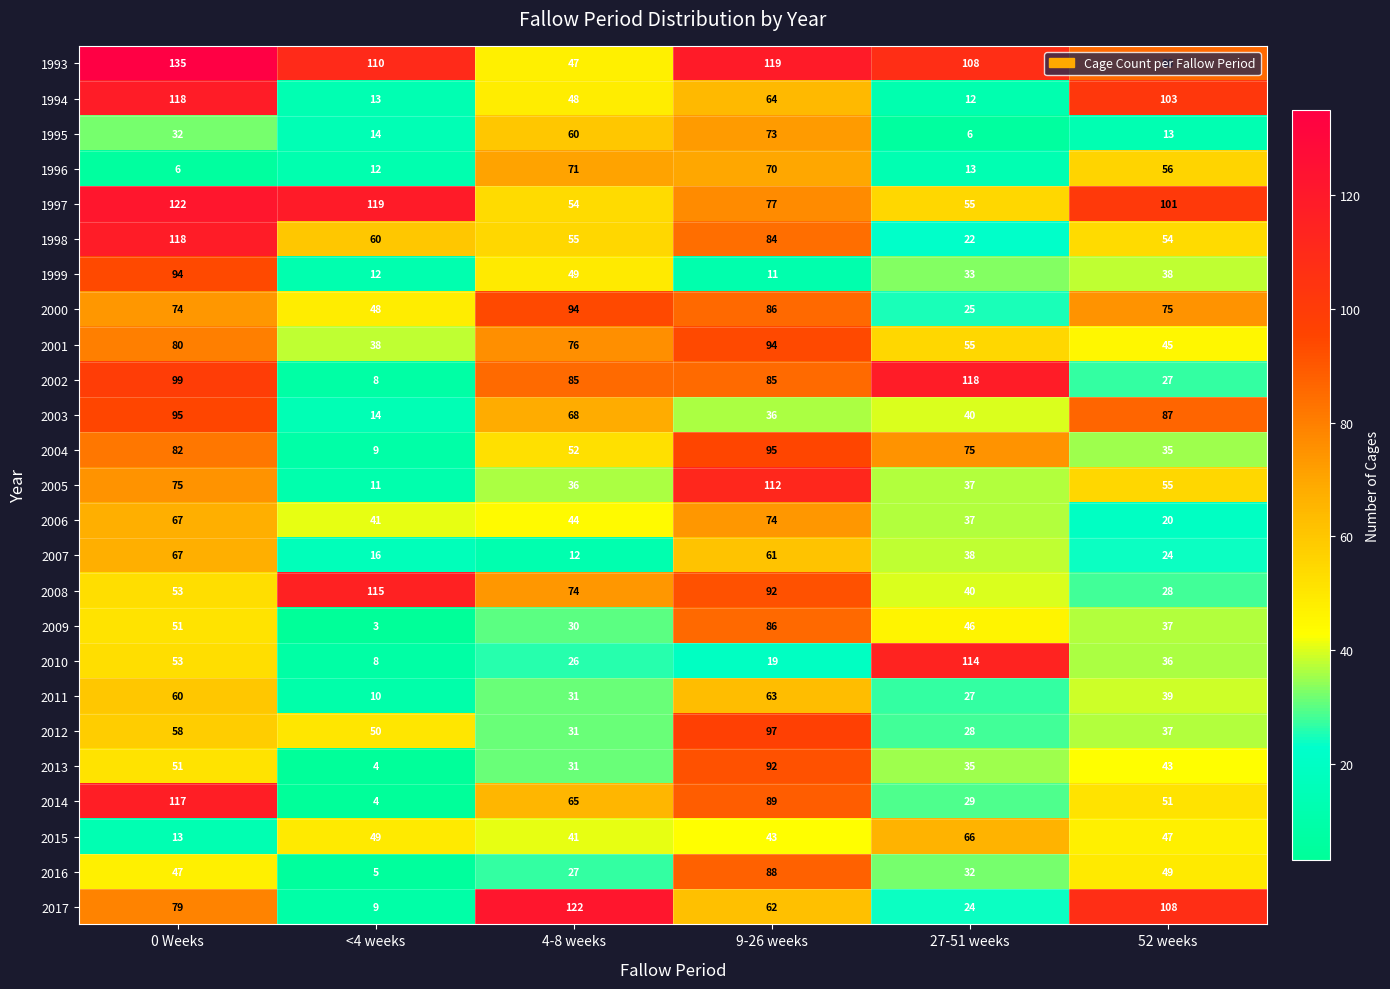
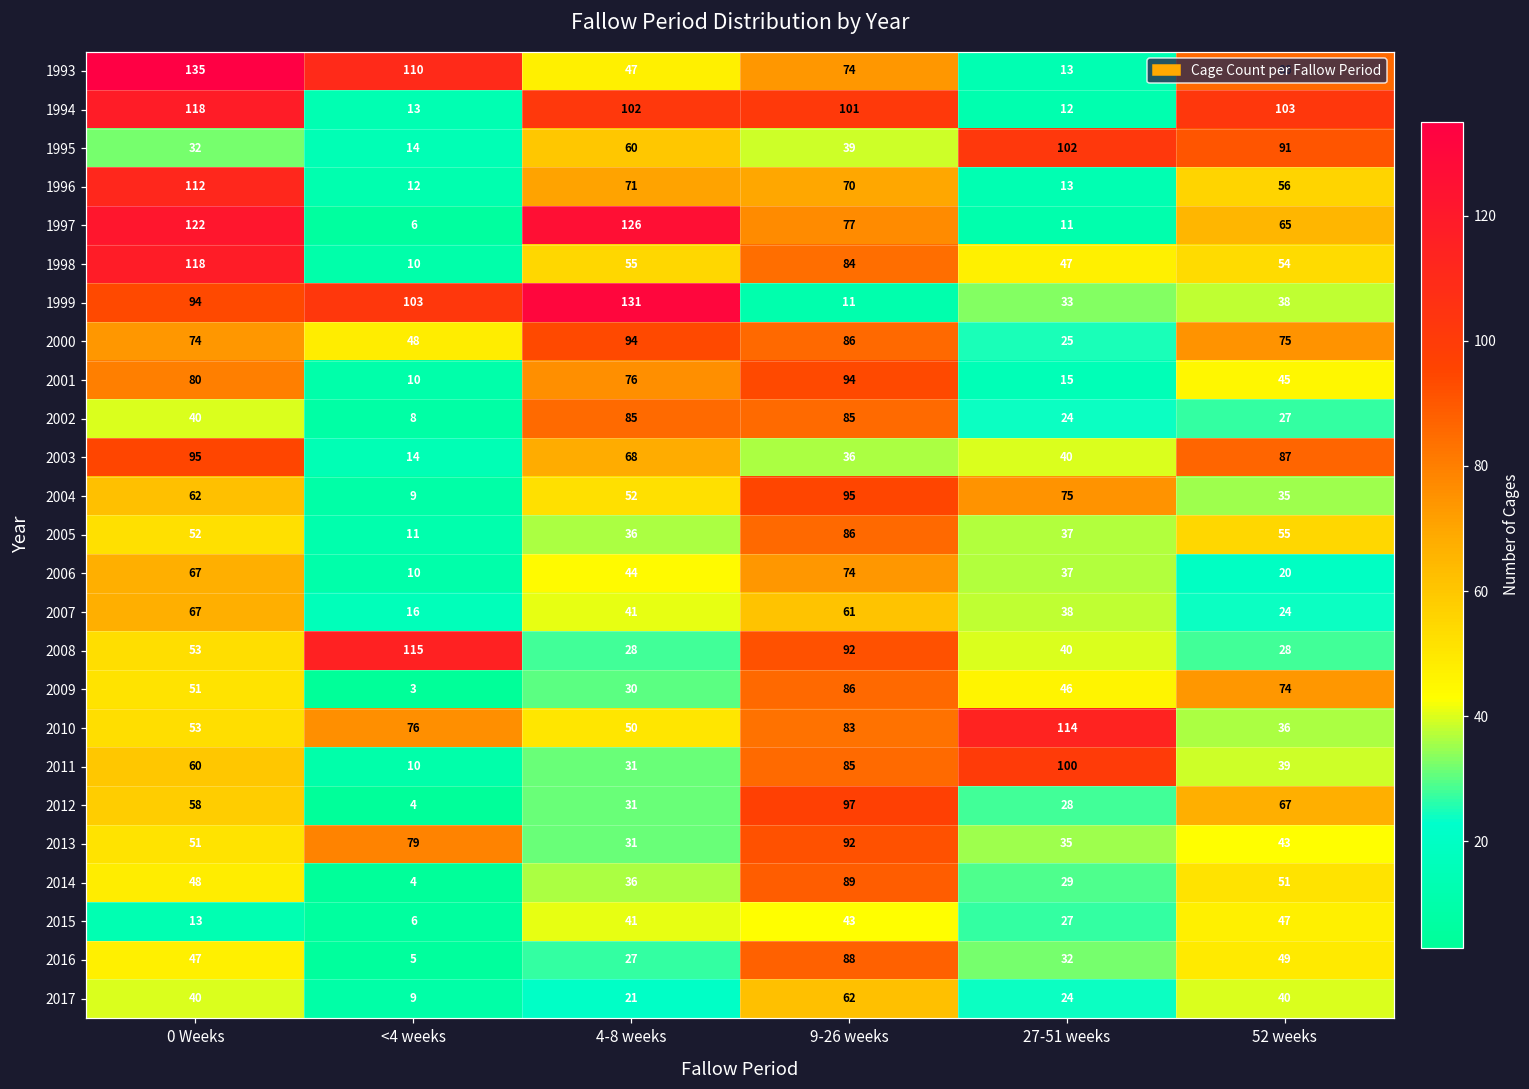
1993, 9-26 weeks: 119 -> 74
1993, 27-51 weeks: 108 -> 13
1994, 4-8 weeks: 48 -> 102
1994, 9-26 weeks: 64 -> 101
1995, 9-26 weeks: 73 -> 39
1995, 27-51 weeks: 6 -> 102
1995, 52 weeks: 13 -> 91
1996, 0 Weeks: 6 -> 112
1997, <4 weeks: 119 -> 6
1997, 4-8 weeks: 54 -> 126
1997, 27-51 weeks: 55 -> 11
1997, 52 weeks: 101 -> 65
1998, <4 weeks: 60 -> 10
1998, 27-51 weeks: 22 -> 47
1999, <4 weeks: 12 -> 103
1999, 4-8 weeks: 49 -> 131
2001, <4 weeks: 38 -> 10
2001, 27-51 weeks: 55 -> 15
2002, 0 Weeks: 99 -> 40
2002, 27-51 weeks: 118 -> 24
2004, 0 Weeks: 82 -> 62
2005, 0 Weeks: 75 -> 52
2005, 9-26 weeks: 112 -> 86
2006, <4 weeks: 41 -> 10
2007, 4-8 weeks: 12 -> 41
2008, 4-8 weeks: 74 -> 28
2009, 52 weeks: 37 -> 74
2010, <4 weeks: 8 -> 76
2010, 4-8 weeks: 26 -> 50
2010, 9-26 weeks: 19 -> 83
2011, 9-26 weeks: 63 -> 85
2011, 27-51 weeks: 27 -> 100
2012, <4 weeks: 50 -> 4
2012, 52 weeks: 37 -> 67
2013, <4 weeks: 4 -> 79
2014, 0 Weeks: 117 -> 48
2014, 4-8 weeks: 65 -> 36
2015, <4 weeks: 49 -> 6
2015, 27-51 weeks: 66 -> 27
2017, 0 Weeks: 79 -> 40
2017, 4-8 weeks: 122 -> 21
2017, 52 weeks: 108 -> 40
